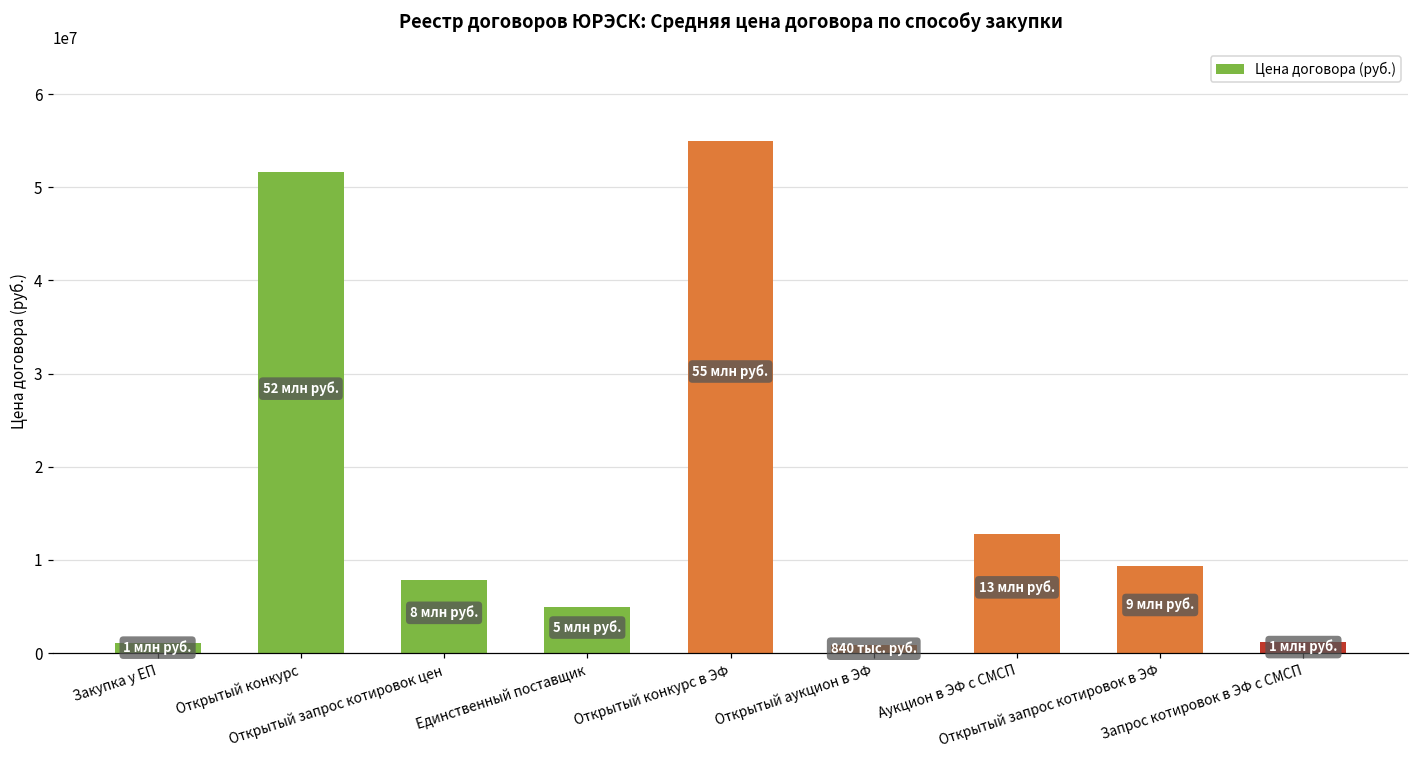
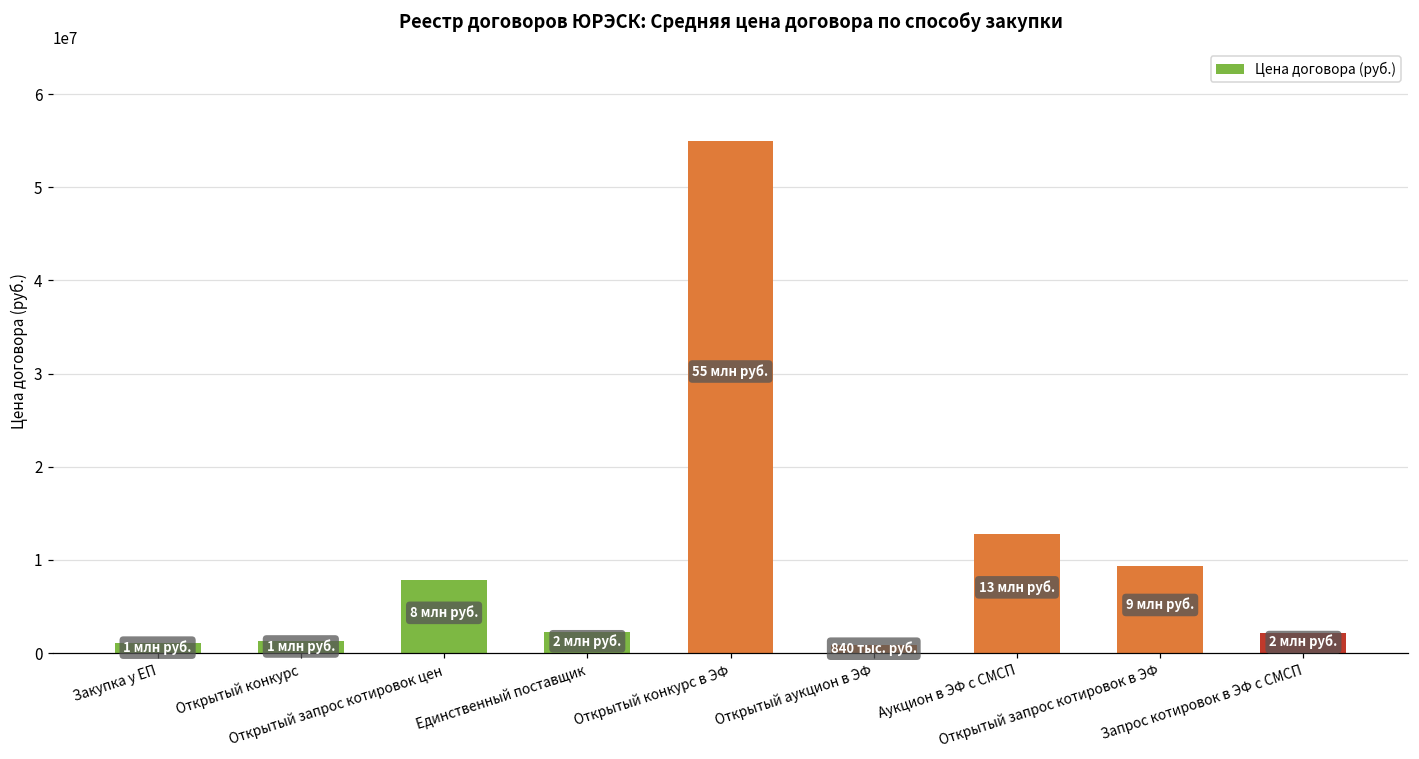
Открытый конкурс: 52 -> 1
Единственный поставщик: 5 -> 2
Запрос котировок в ЭФ с СМСП: 1 -> 2
